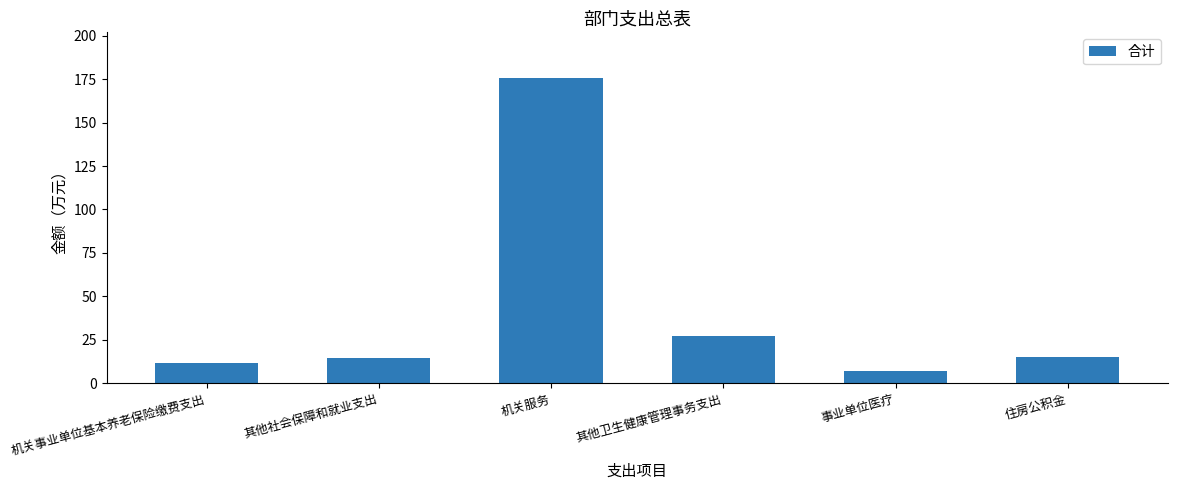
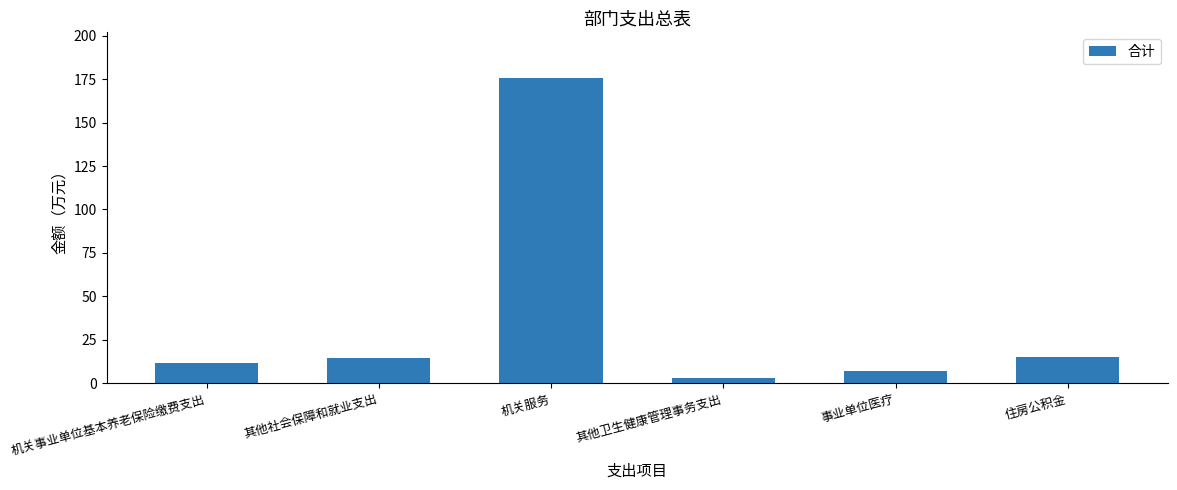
其他卫生健康管理事务支出: 27 -> 3
